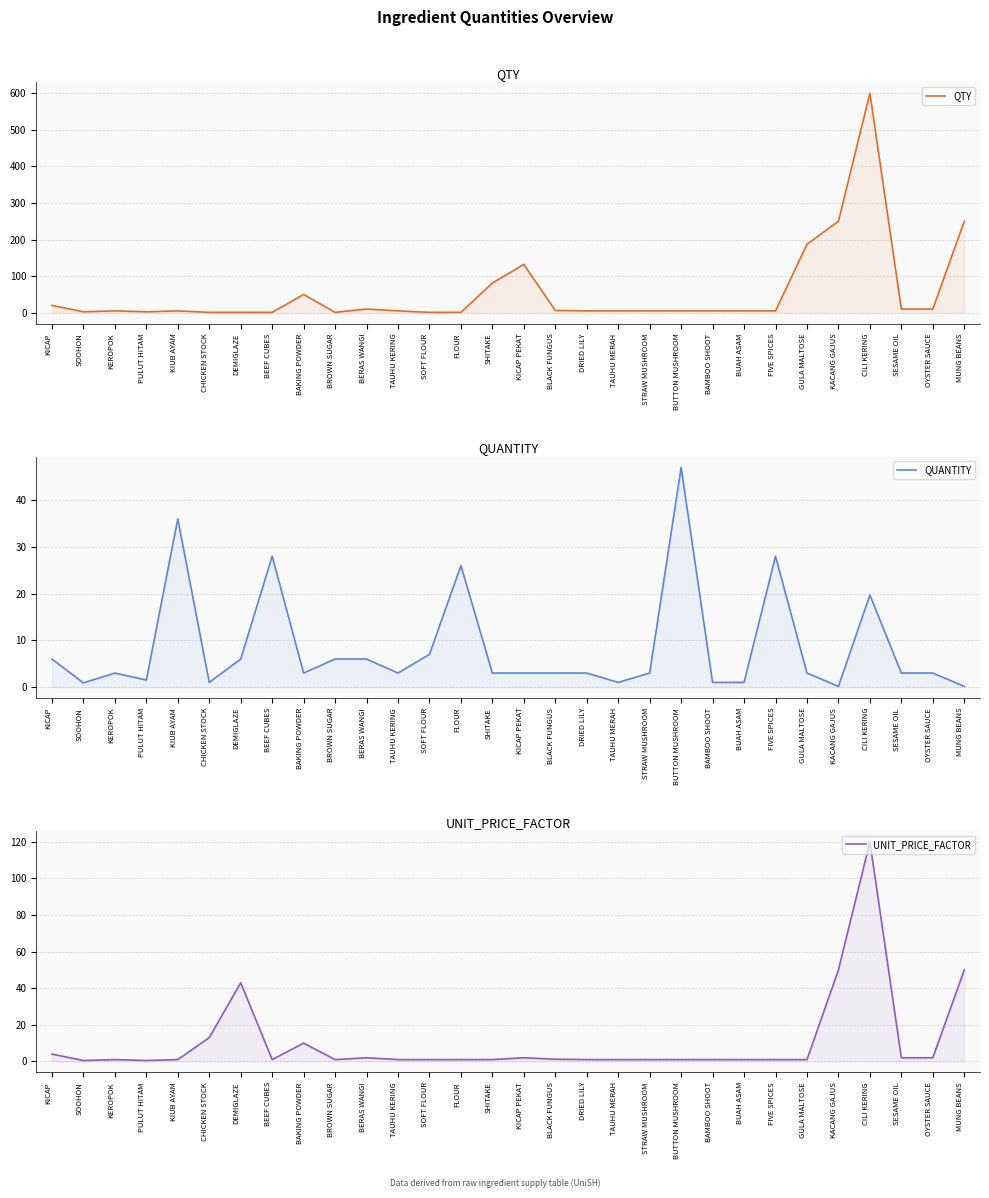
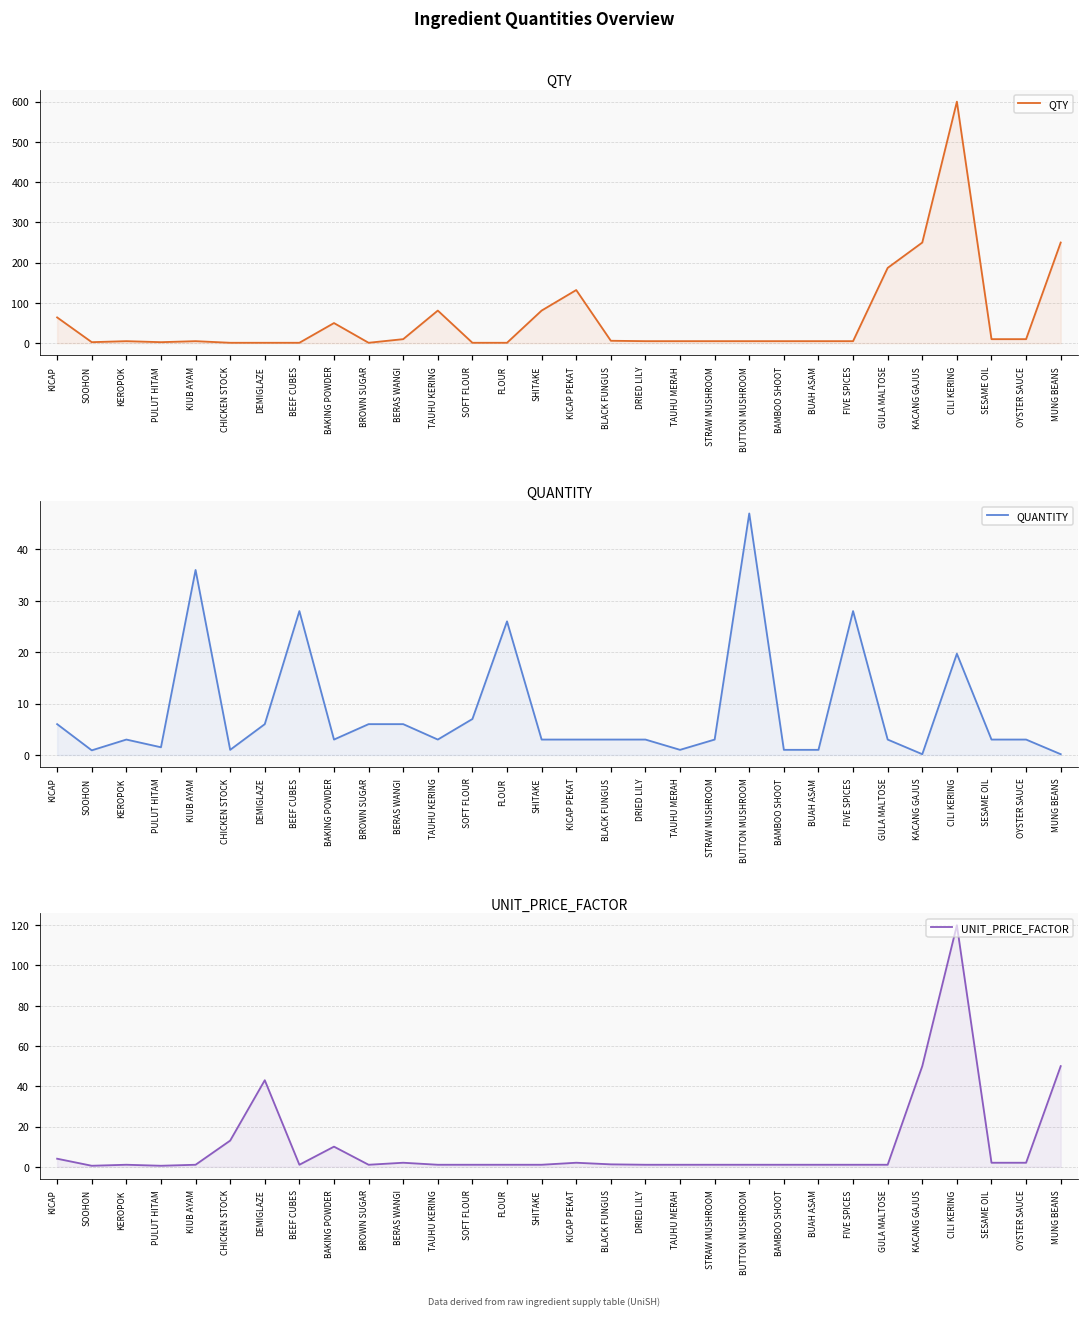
QTY, KICAP: 20 -> 60
QTY, TAUHU KERING: 10 -> 80
